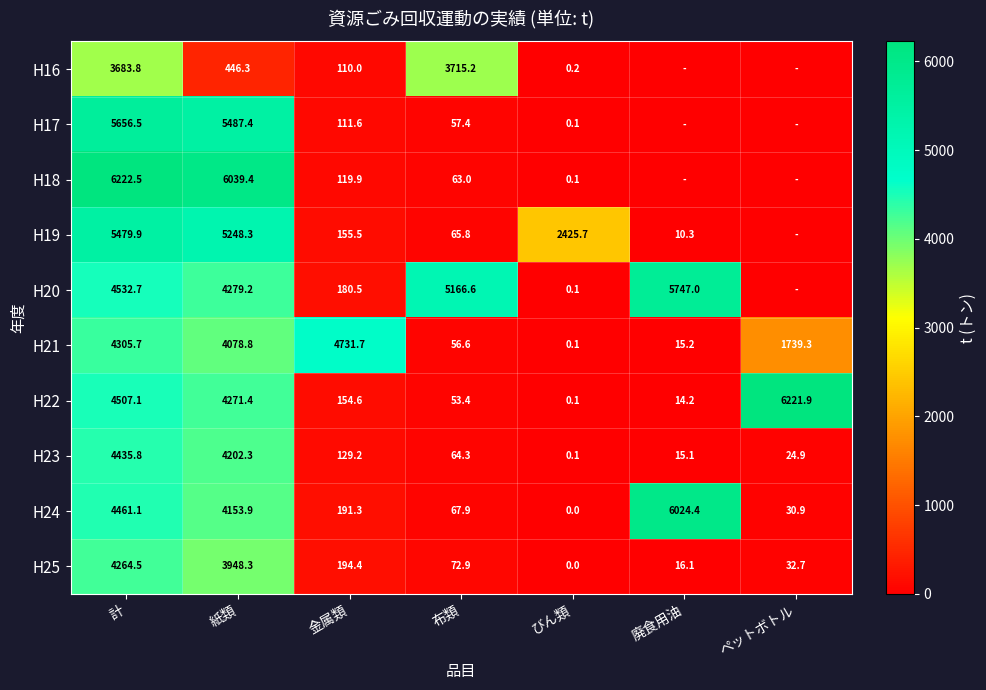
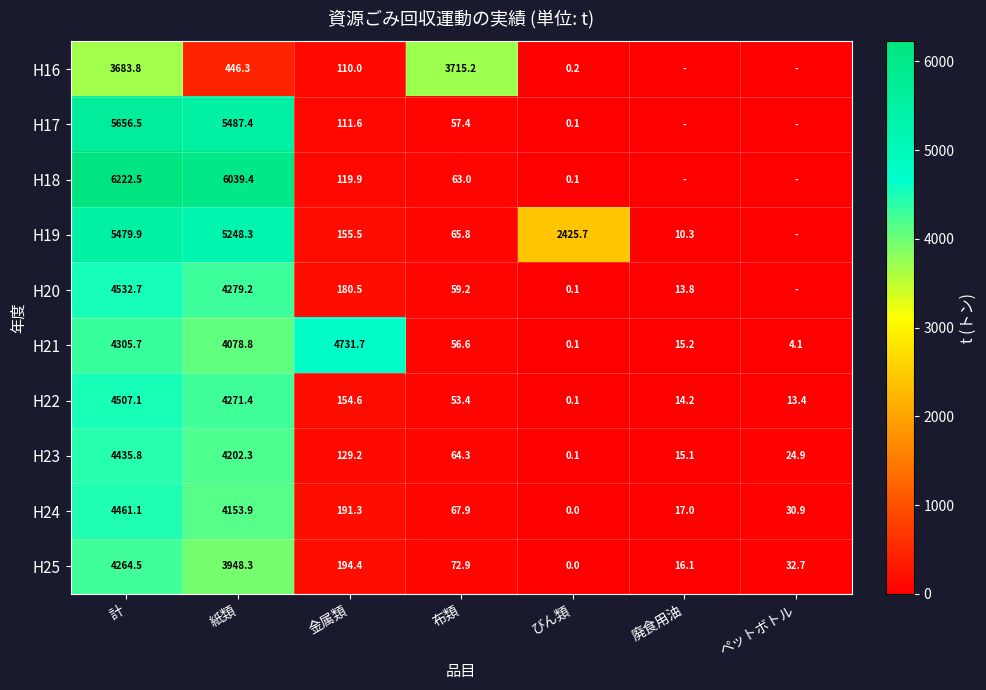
H20, 布類: 5166.6 -> 59.2
H20, 廃食用油: 5747.0 -> 13.8
H21, ペットボトル: 1739.3 -> 4.1
H22, ペットボトル: 6221.9 -> 13.4
H24, 廃食用油: 6024.4 -> 17.0
